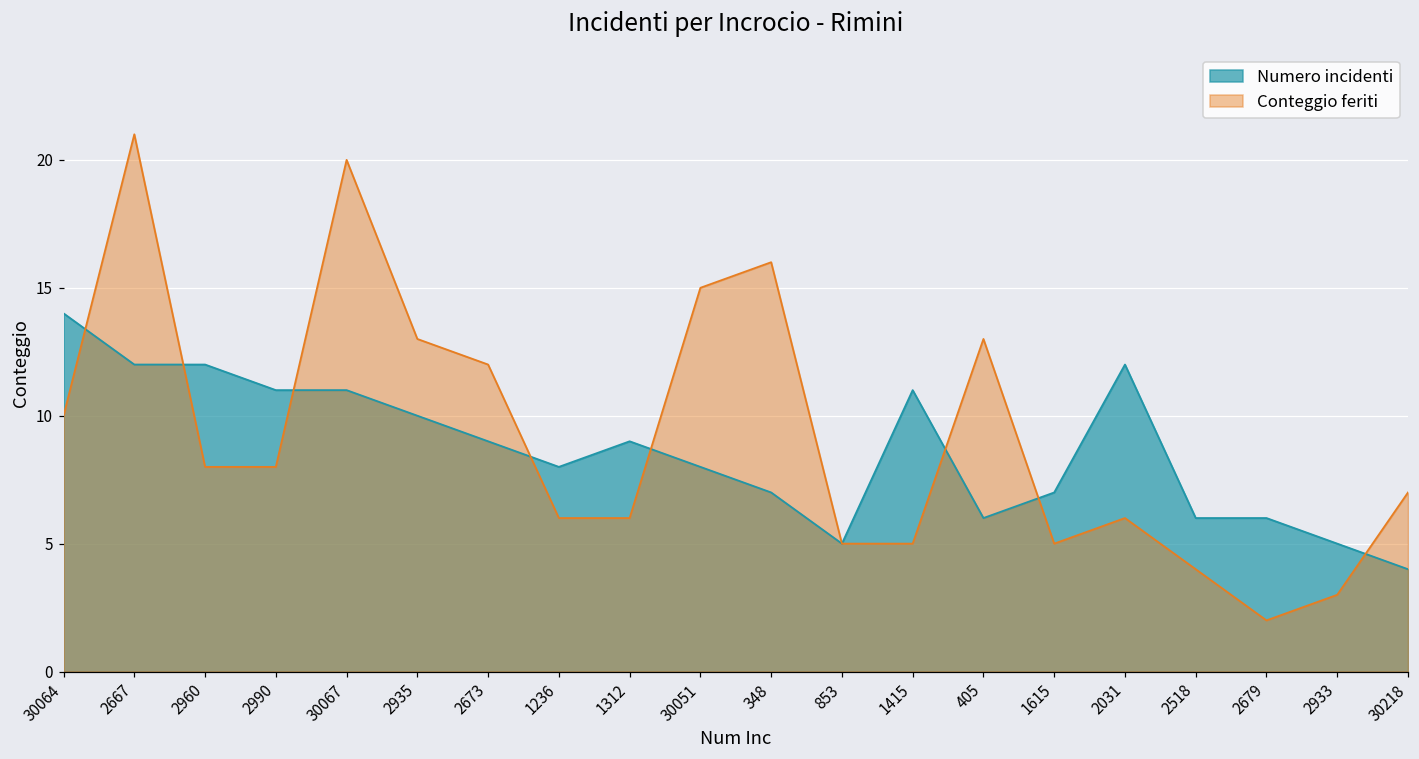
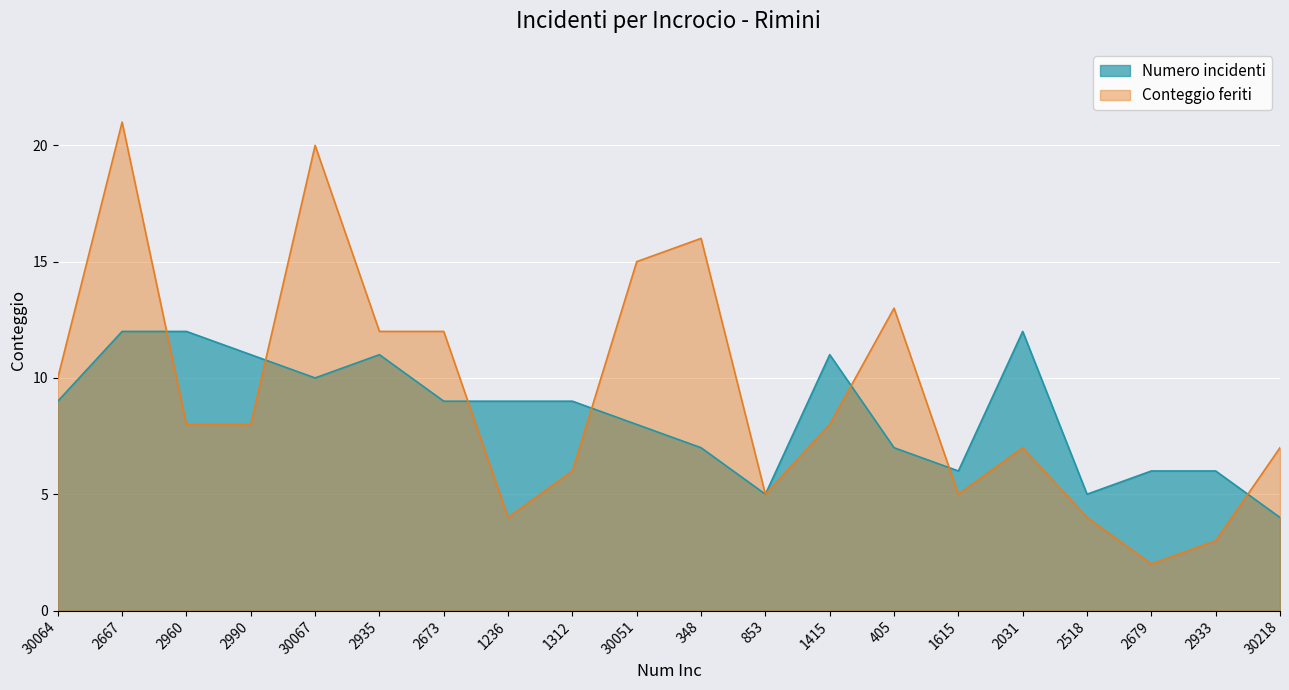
Numero incidenti, 30064: 14 -> 9
Numero incidenti, 30067: 11 -> 10
Numero incidenti, 2935: 10 -> 11
Conteggio feriti, 2935: 13 -> 12
Numero incidenti, 1236: 8 -> 9
Conteggio feriti, 1236: 6 -> 4
Conteggio feriti, 1415: 5 -> 8
Numero incidenti, 405: 6 -> 7
Numero incidenti, 1615: 7 -> 6
Conteggio feriti, 2031: 6 -> 7
Numero incidenti, 2518: 6 -> 5
Numero incidenti, 2933: 5 -> 6
